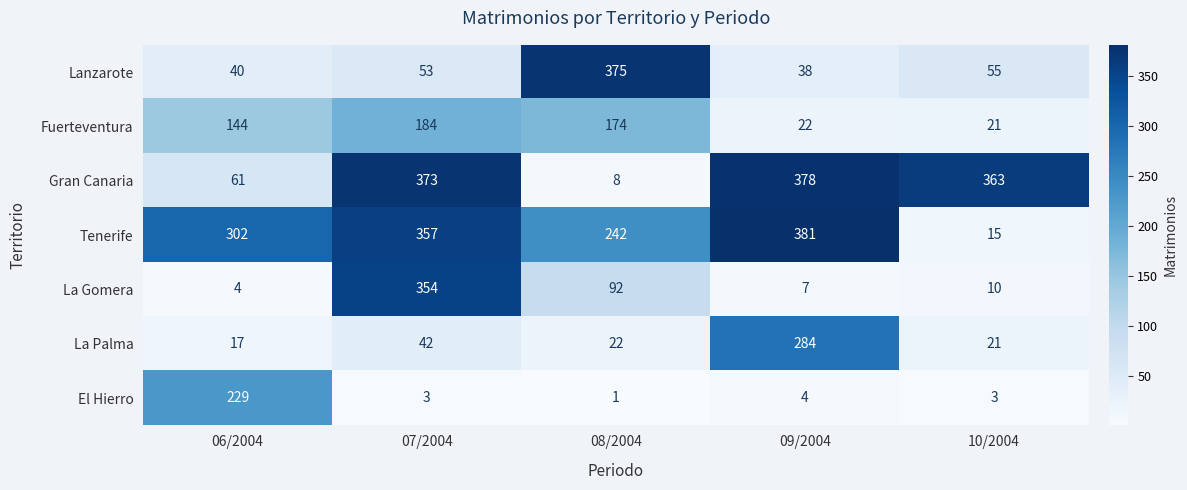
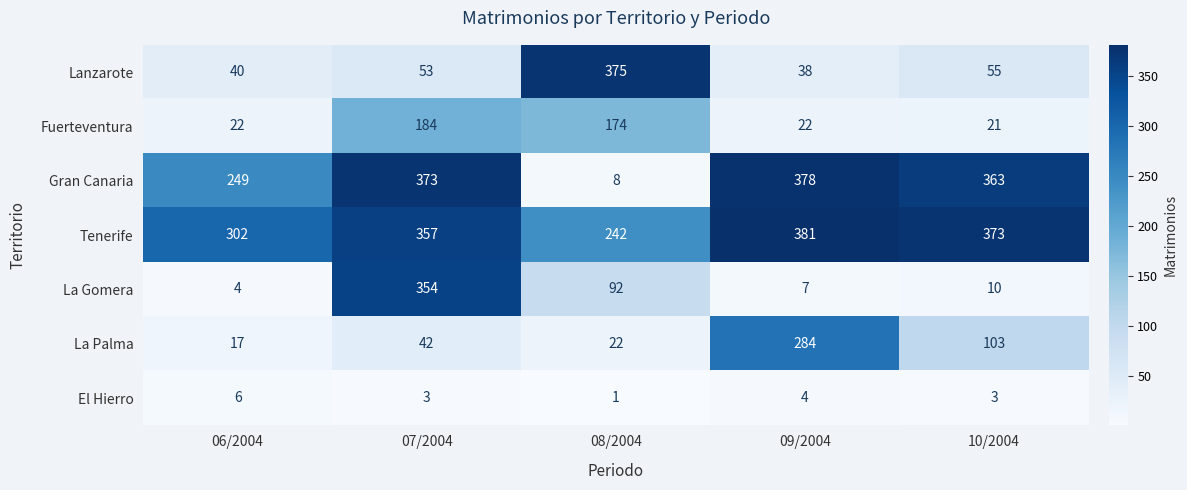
Fuerteventura, 06/2004: 144 -> 22
Gran Canaria, 06/2004: 61 -> 249
Tenerife, 10/2004: 15 -> 373
La Palma, 10/2004: 21 -> 103
El Hierro, 06/2004: 229 -> 6
